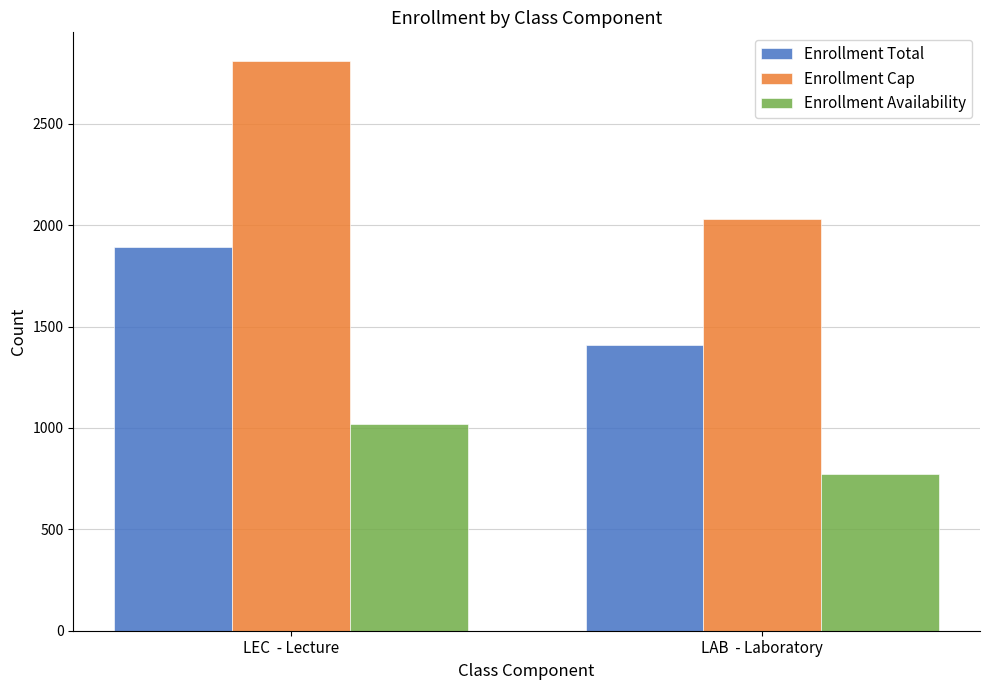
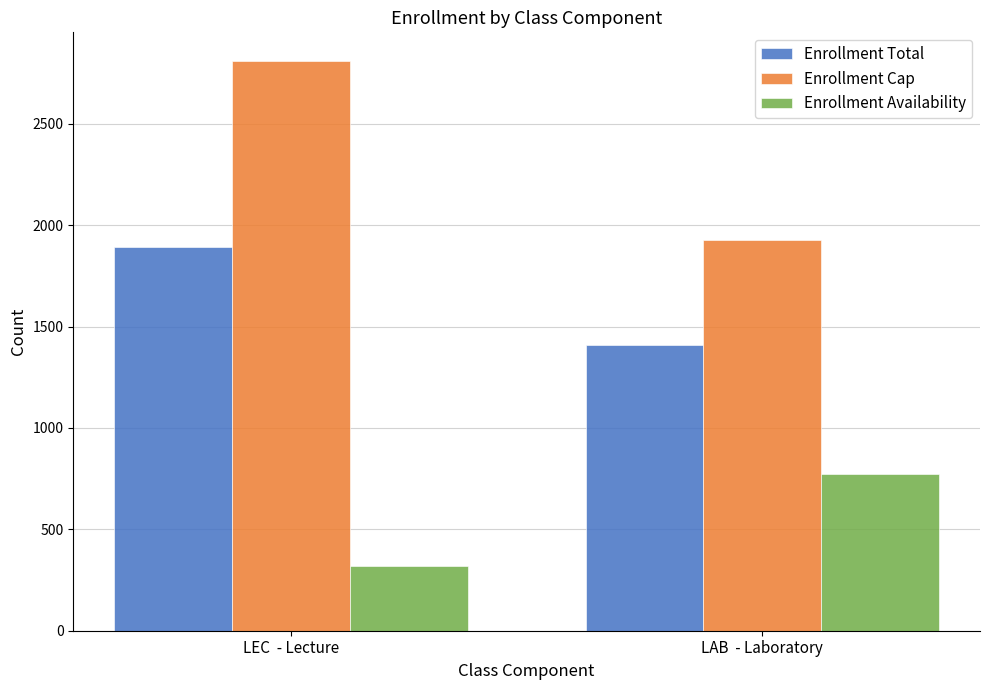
Enrollment Availability, LEC - Lecture: 1020 -> 320
Enrollment Cap, LAB - Laboratory: 2030 -> 1930
